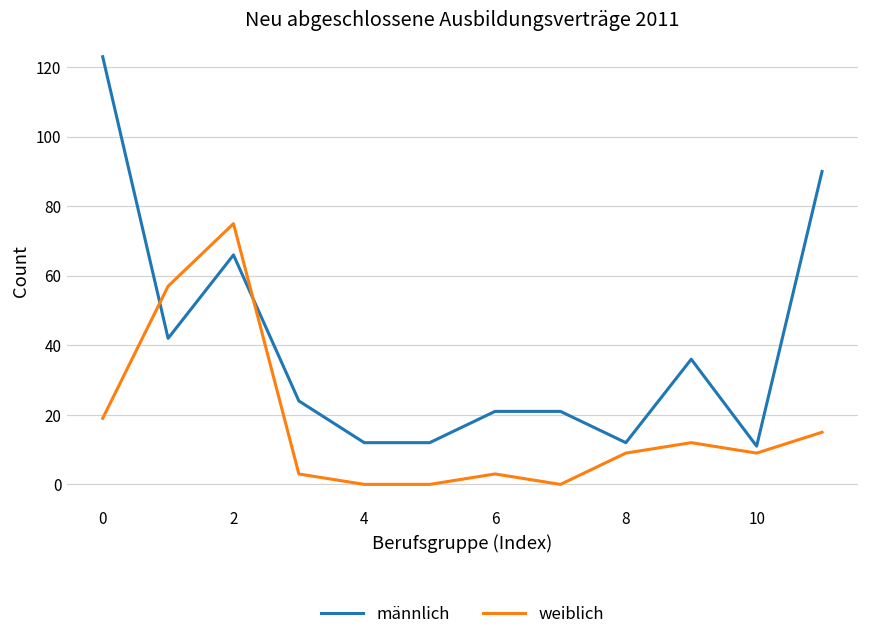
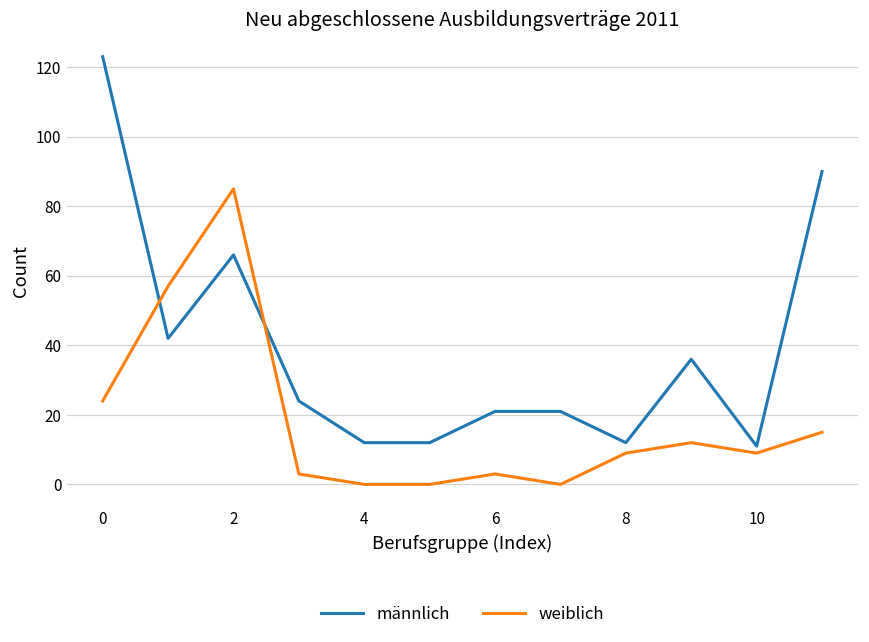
weiblich, 0: 19 -> 24
weiblich, 2: 75 -> 85
